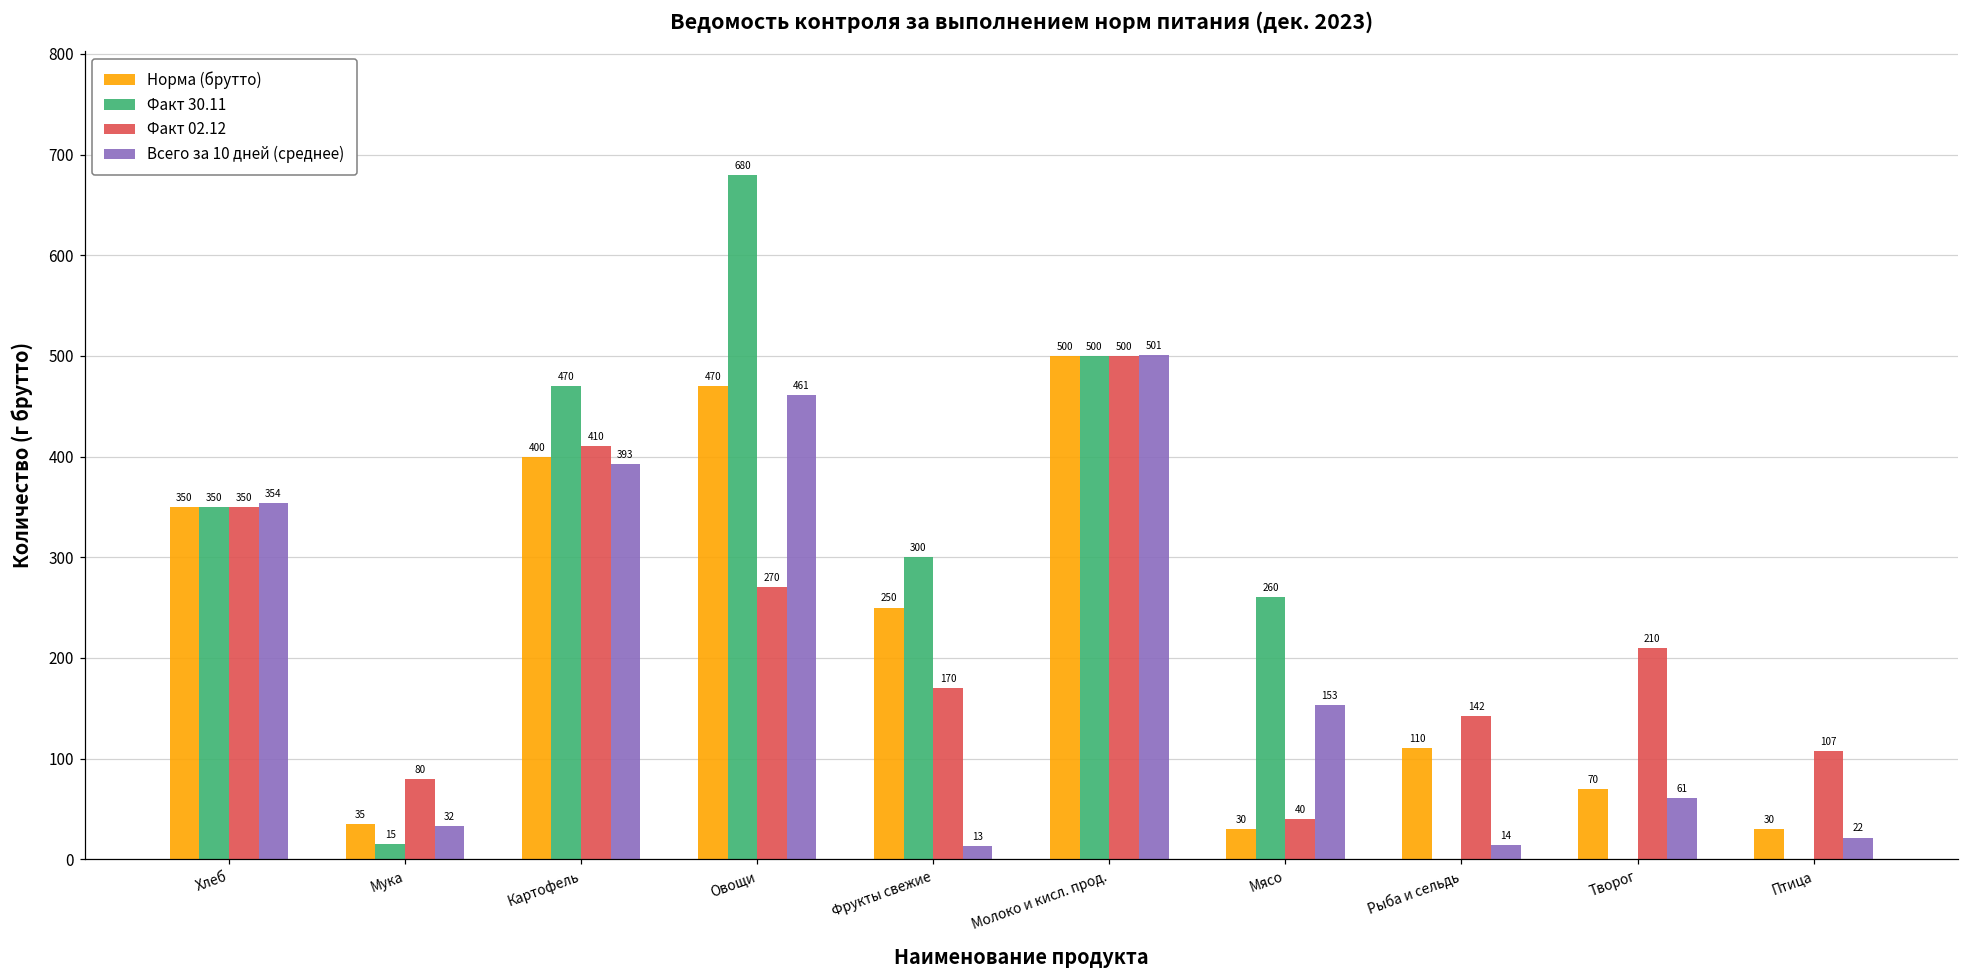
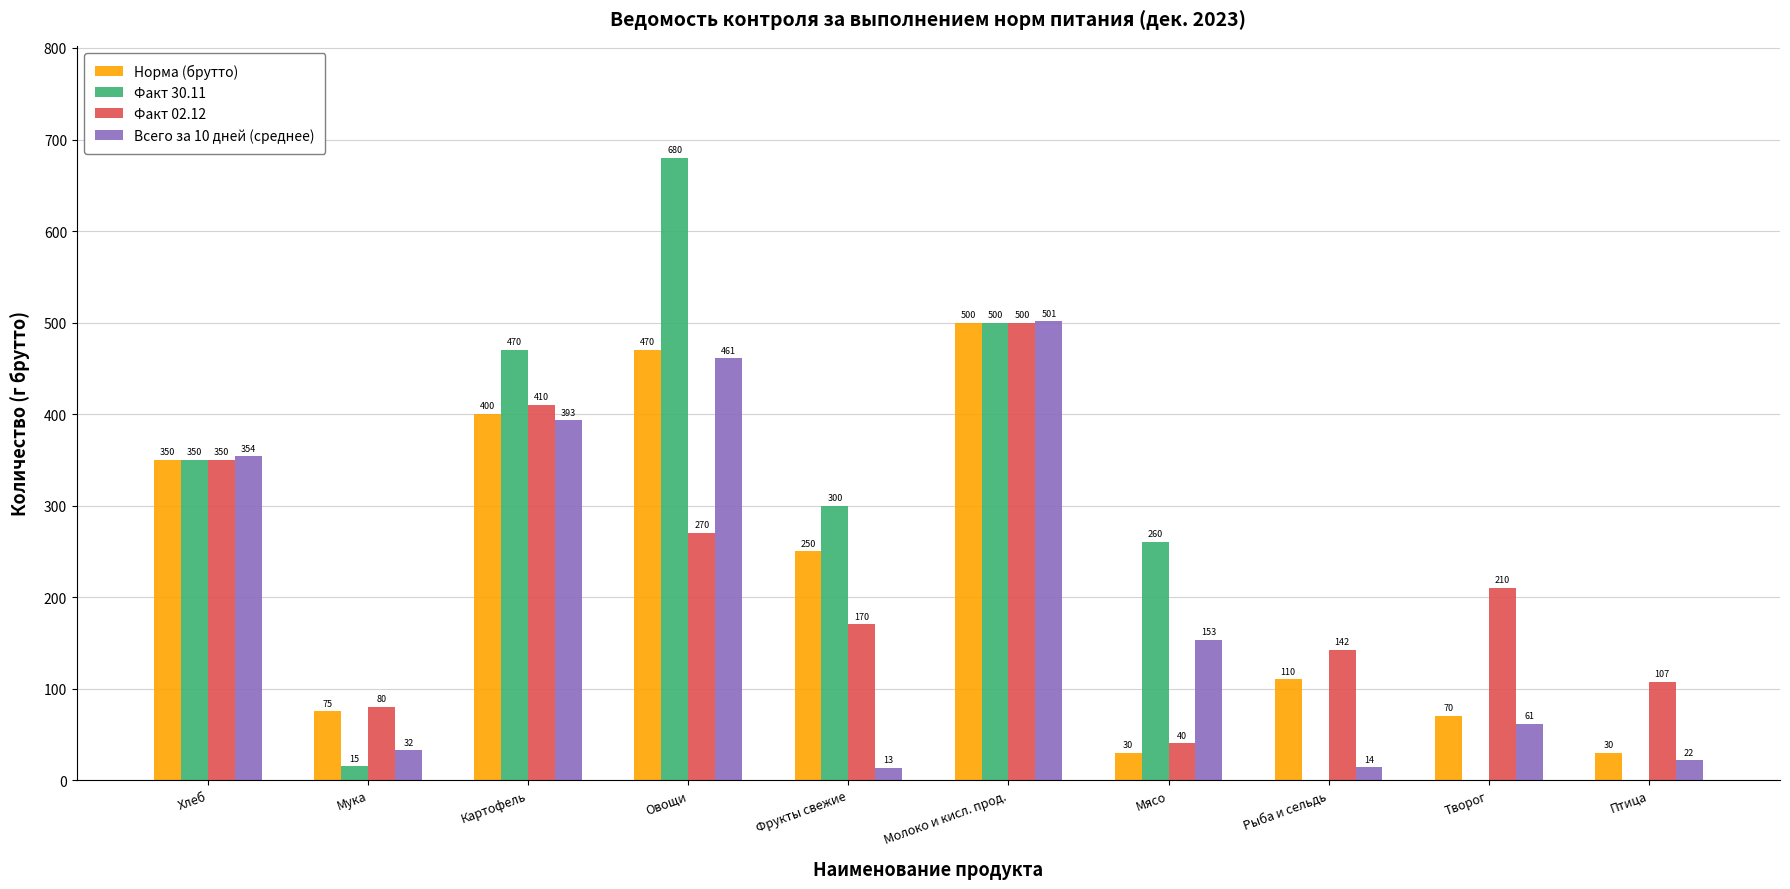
Норма (брутто), Мука: 35 -> 75
